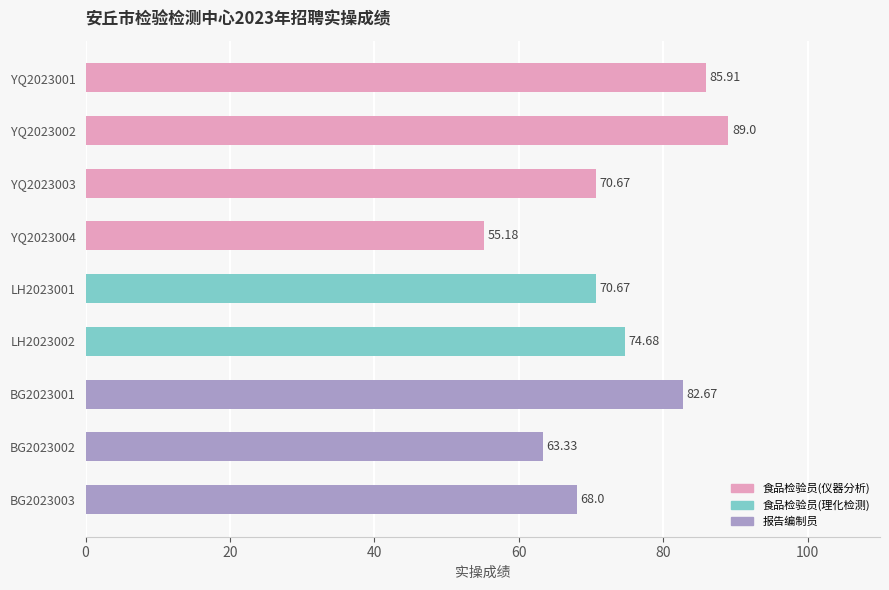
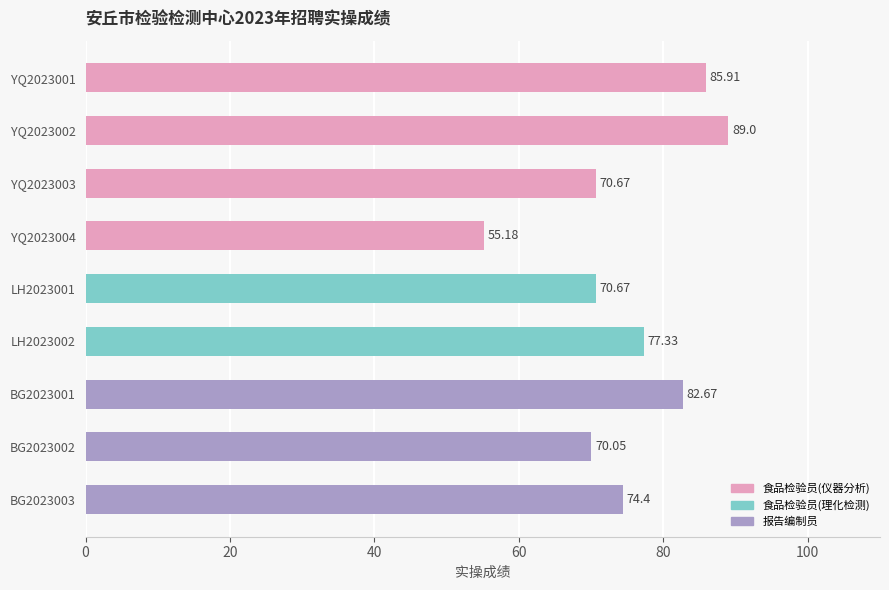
LH2023002: 74.68 -> 77.33
BG2023002: 63.33 -> 70.05
BG2023003: 68.0 -> 74.4
